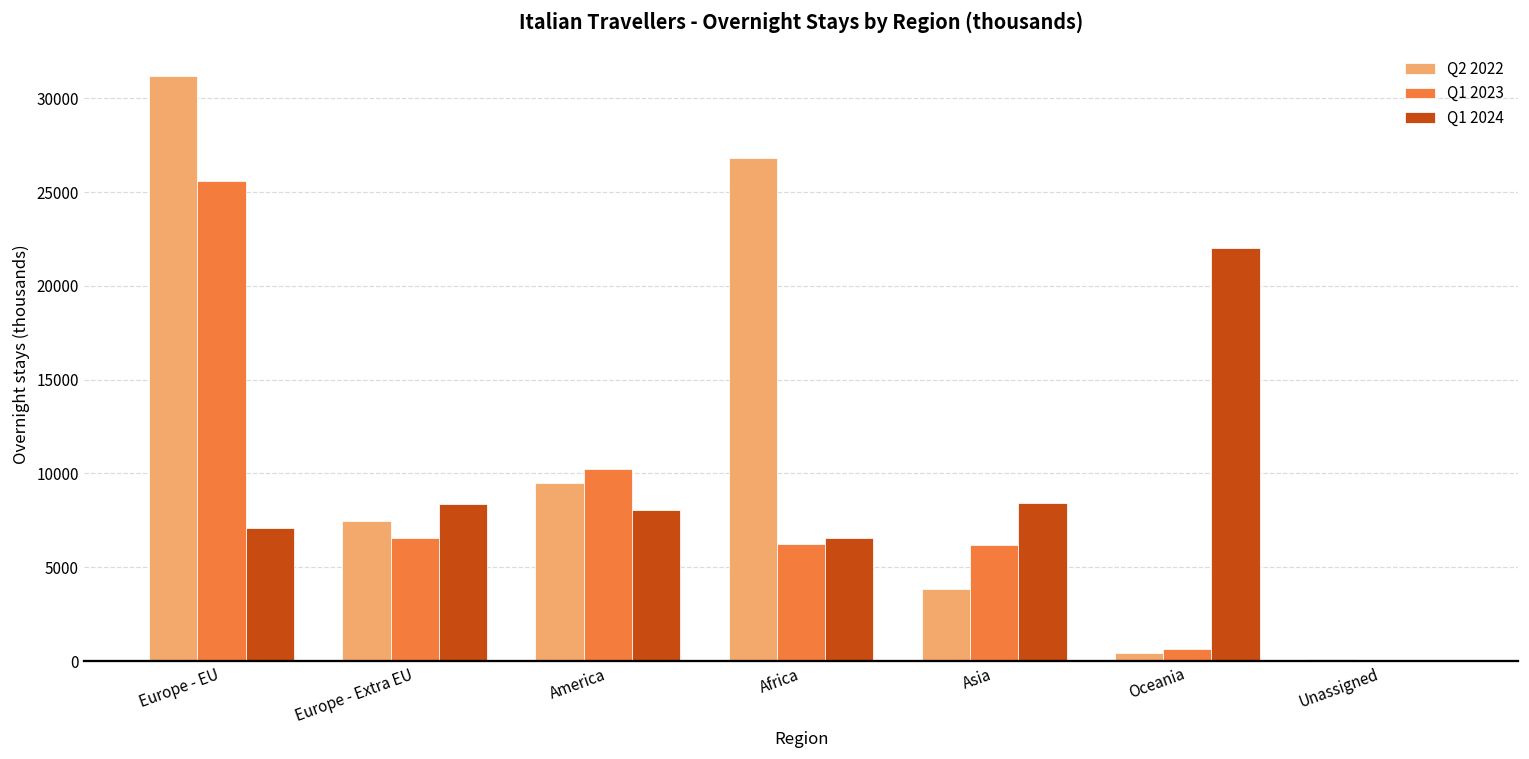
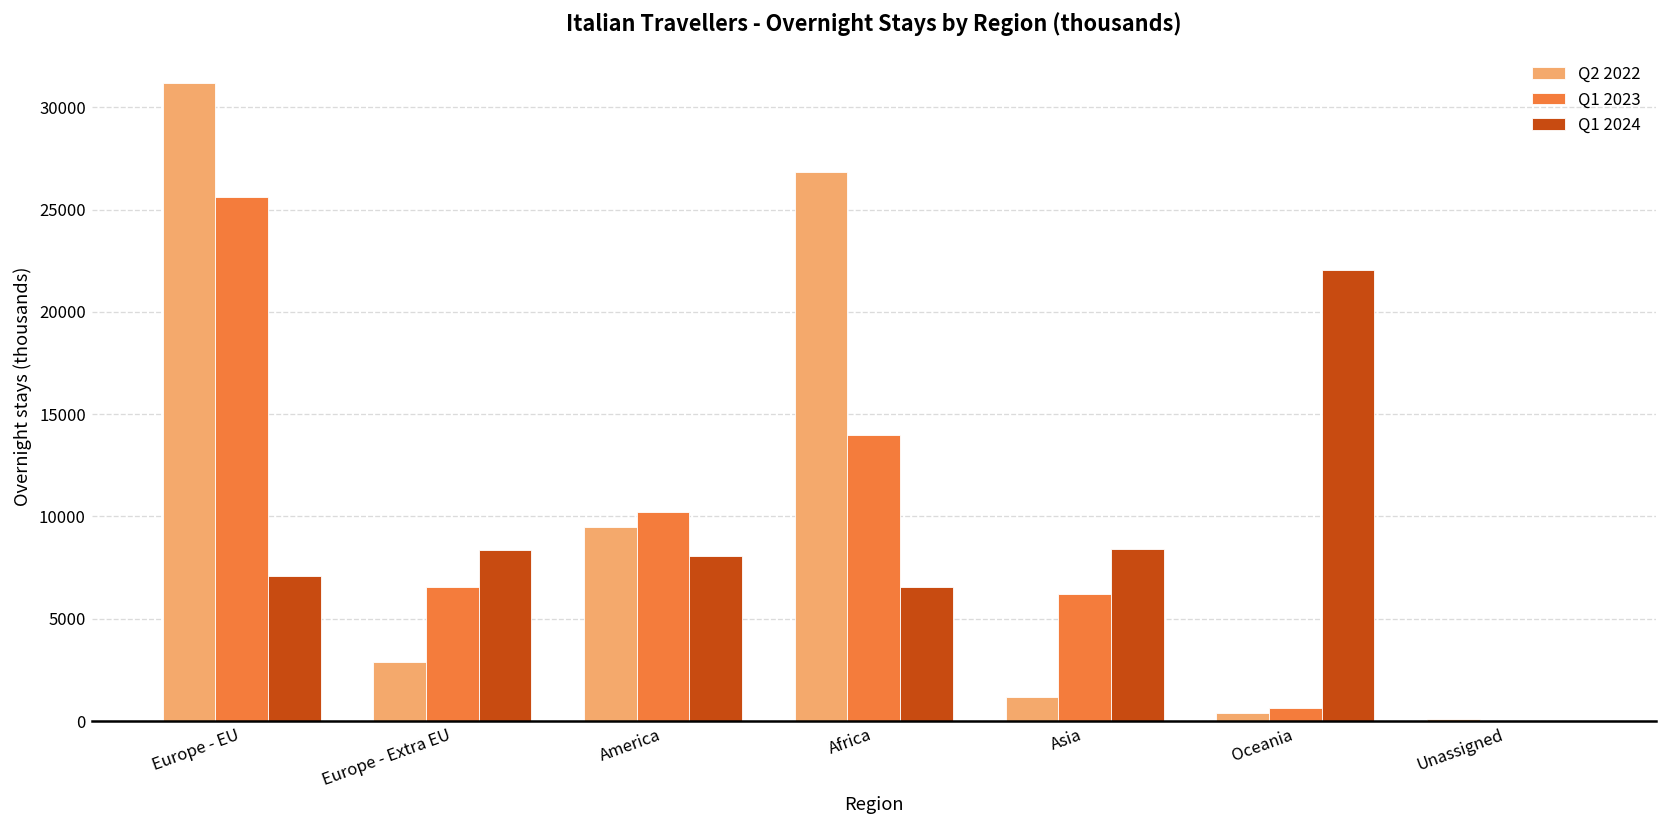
Q2 2022, Europe - Extra EU: 7500 -> 2900
Q1 2023, Africa: 6300 -> 14000
Q2 2022, Asia: 3800 -> 1200
